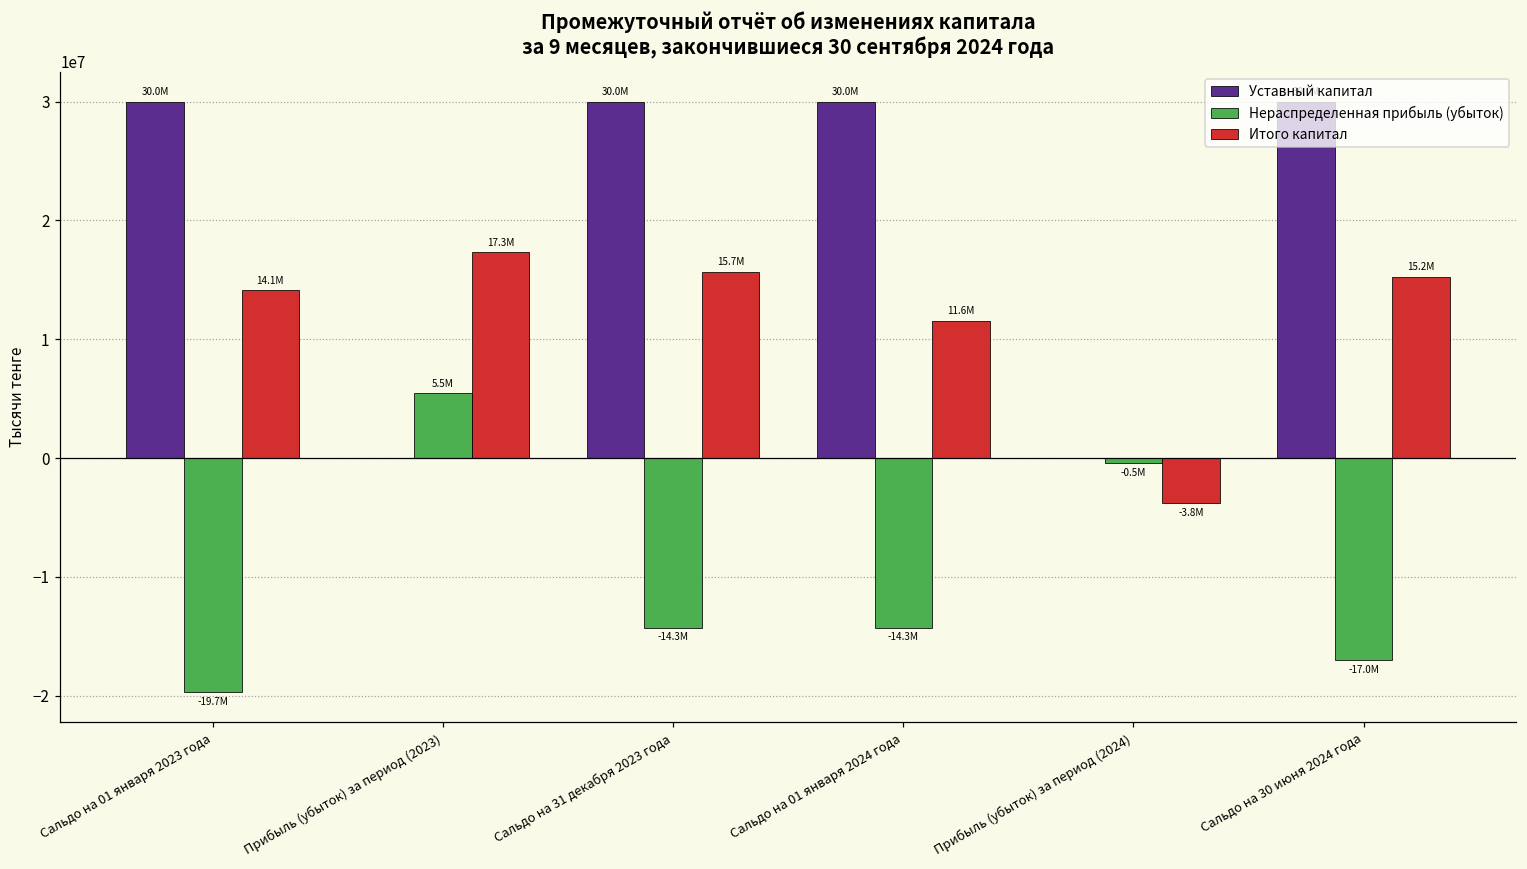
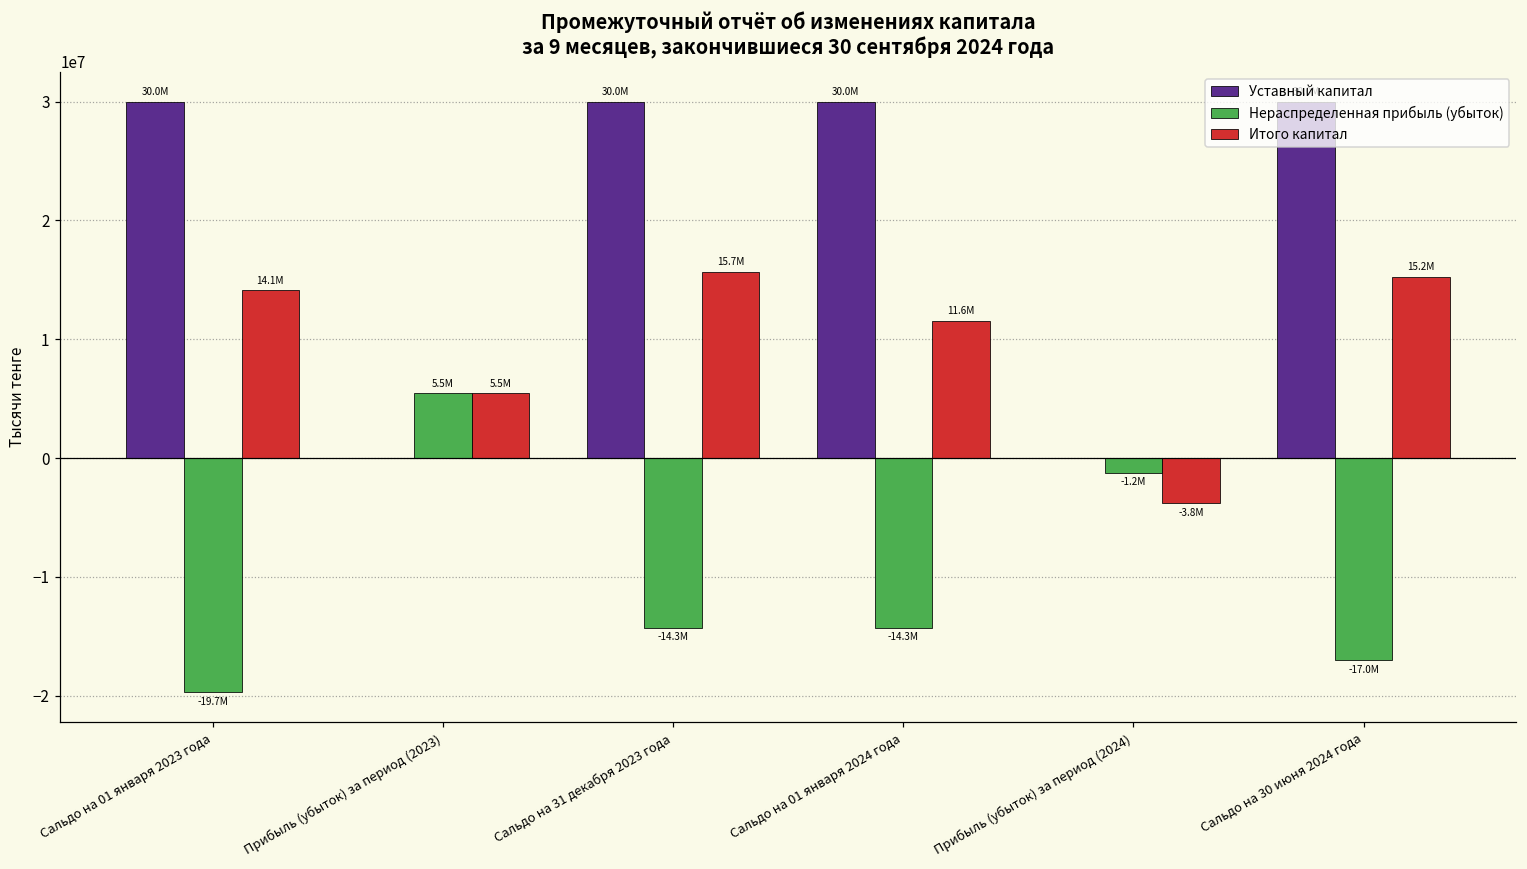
Итого капитал, Прибыль (убыток) за период (2023): 17.3M -> 5.5M
Нераспределенная прибыль (убыток), Прибыль (убыток) за период (2024): -0.5M -> -1.2M
